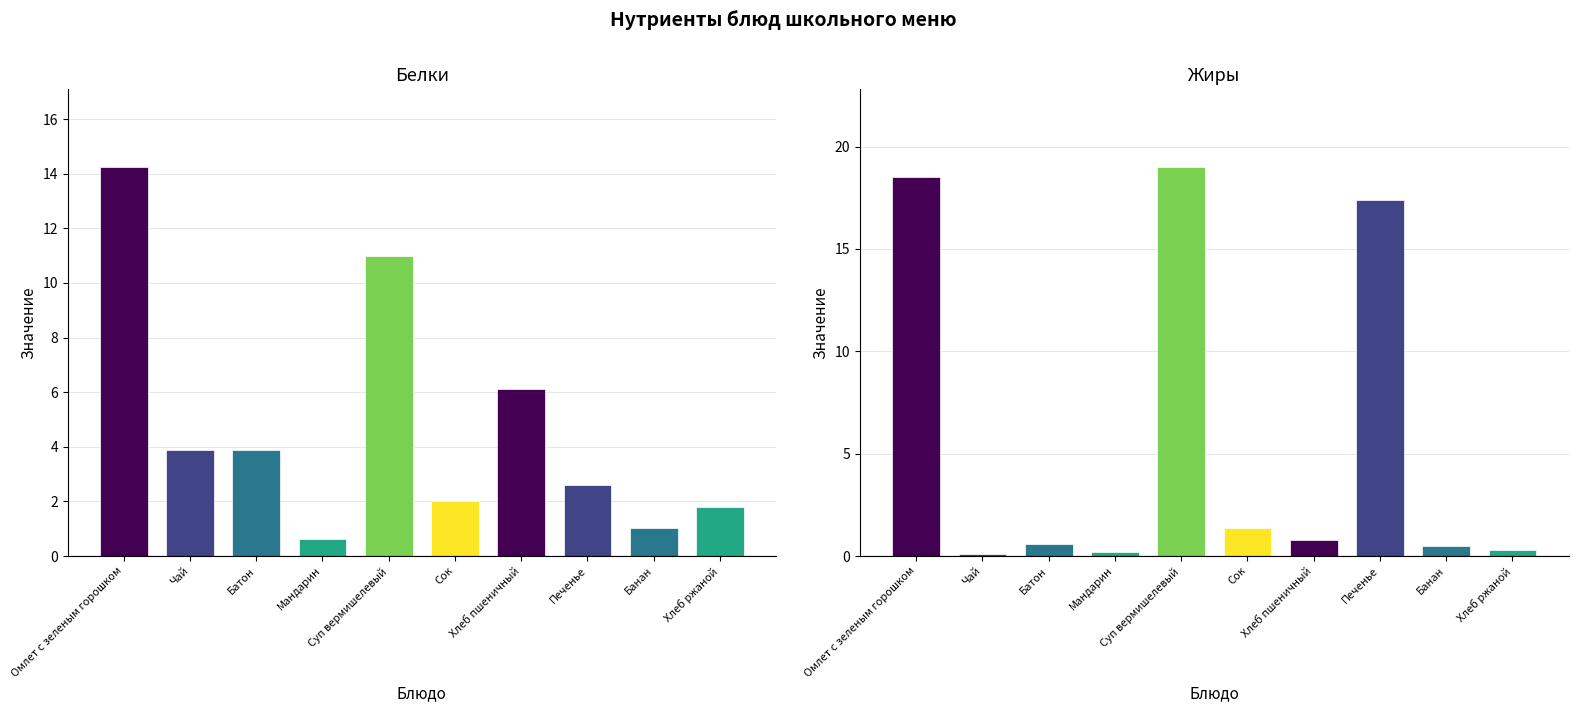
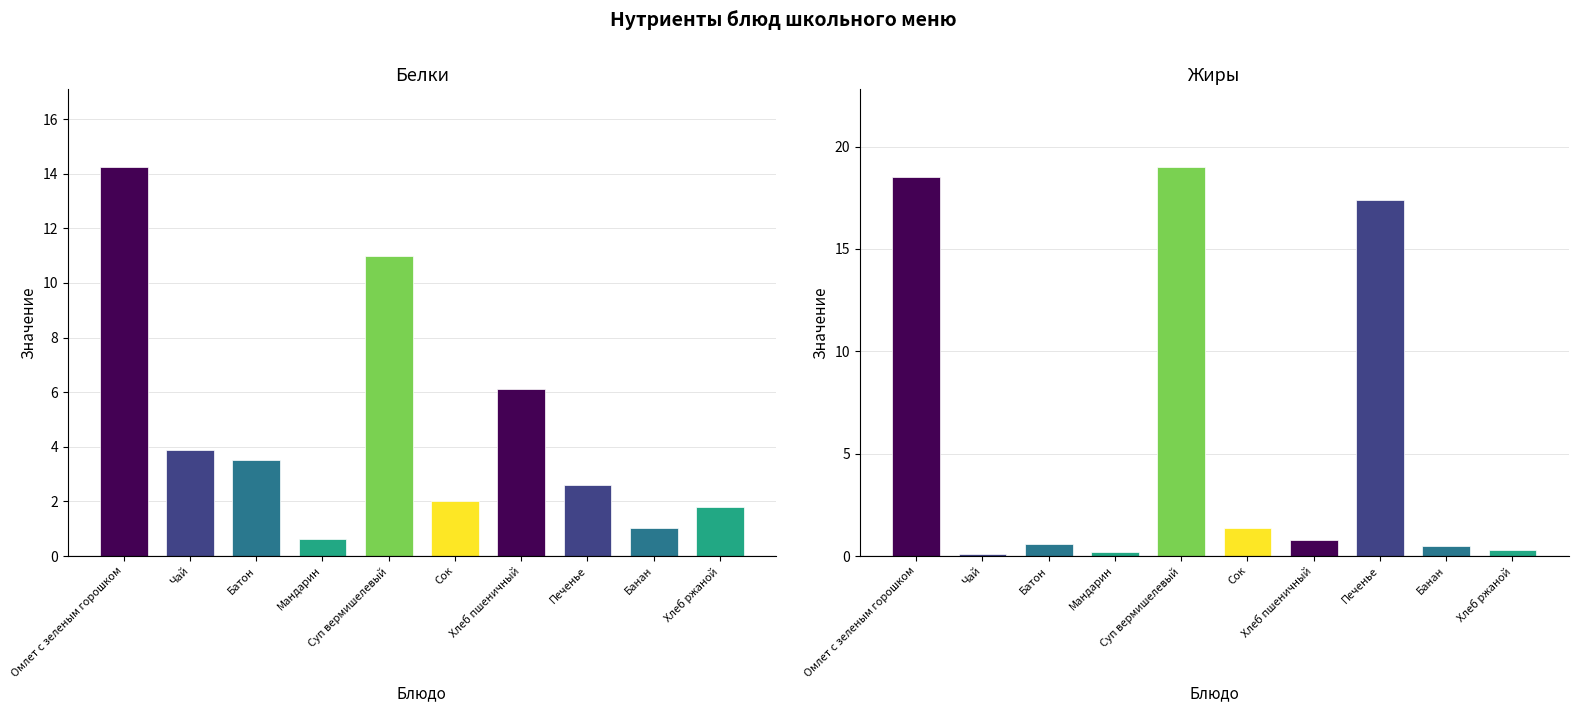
Белки, Батон: 3.9 -> 3.5
